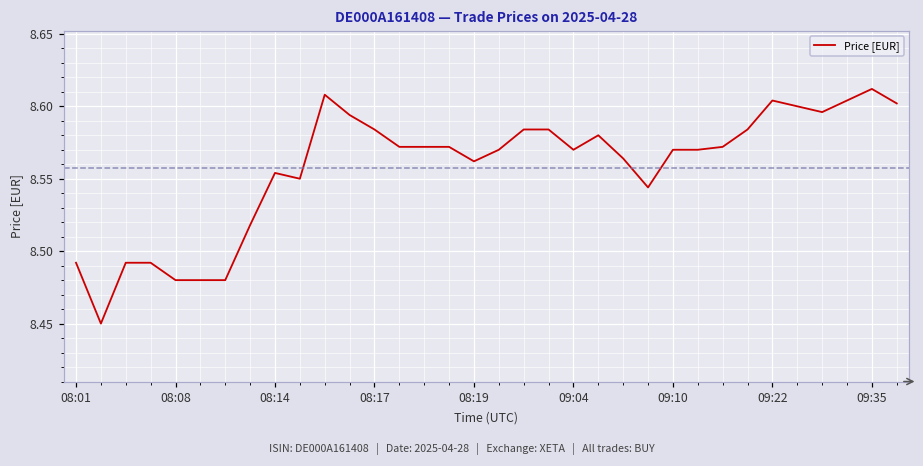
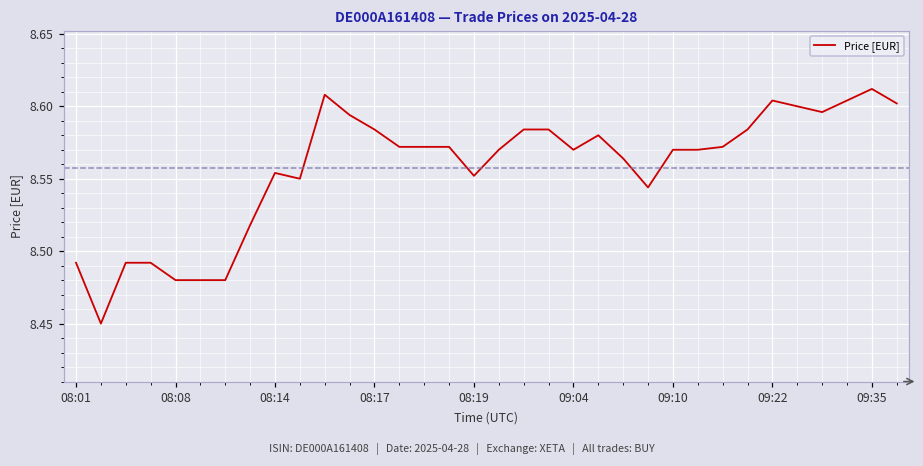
08:19: 8.562 -> 8.552
